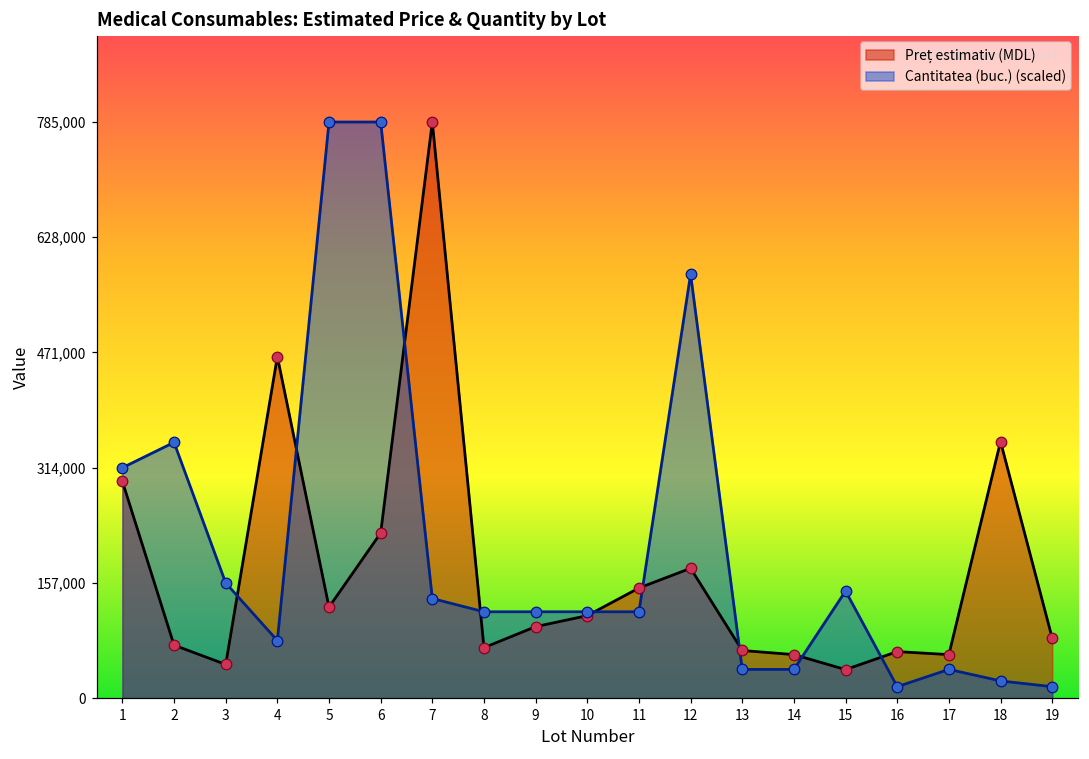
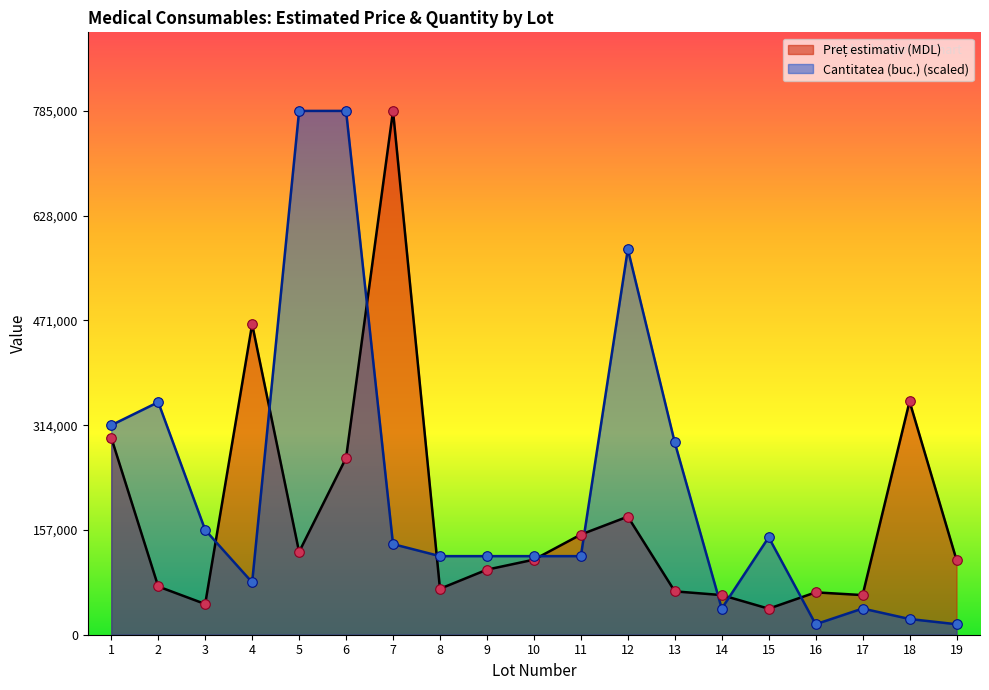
Preț estimativ (MDL), 6: 230,000 -> 260,000
Cantitatea (buc.) (scaled), 13: 40,000 -> 290,000
Preț estimativ (MDL), 19: 80,000 -> 110,000
